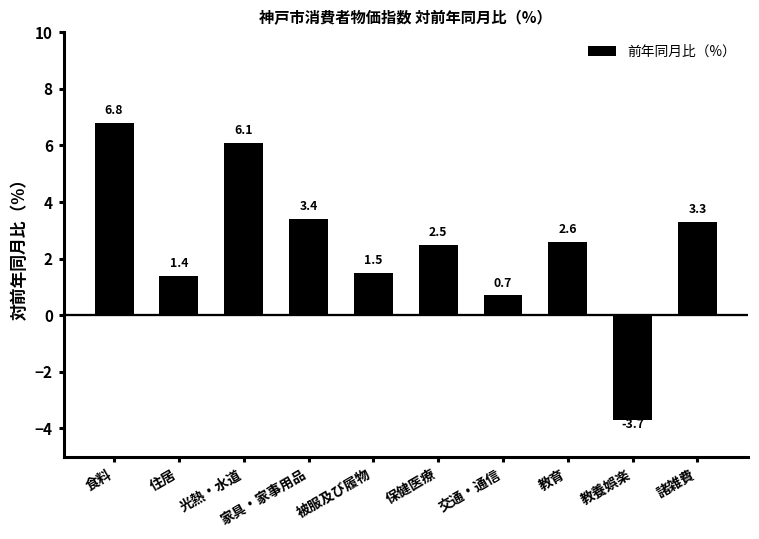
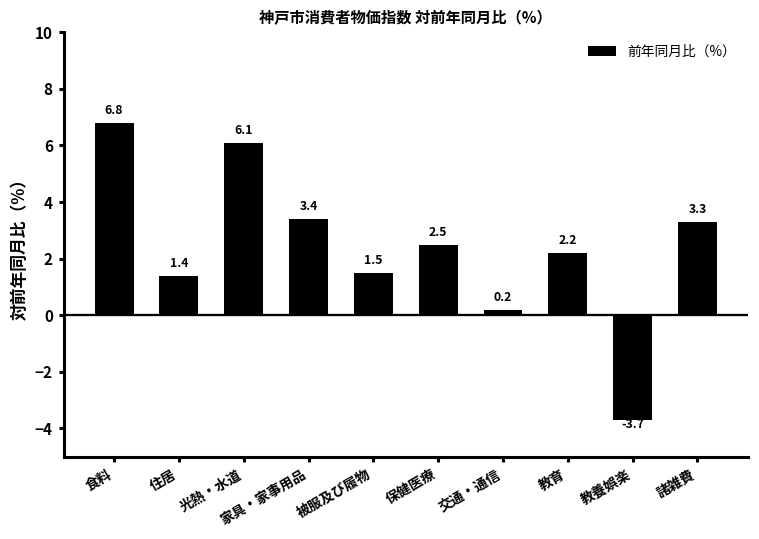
交通・通信: 0.7 -> 0.2
教育: 2.6 -> 2.2
